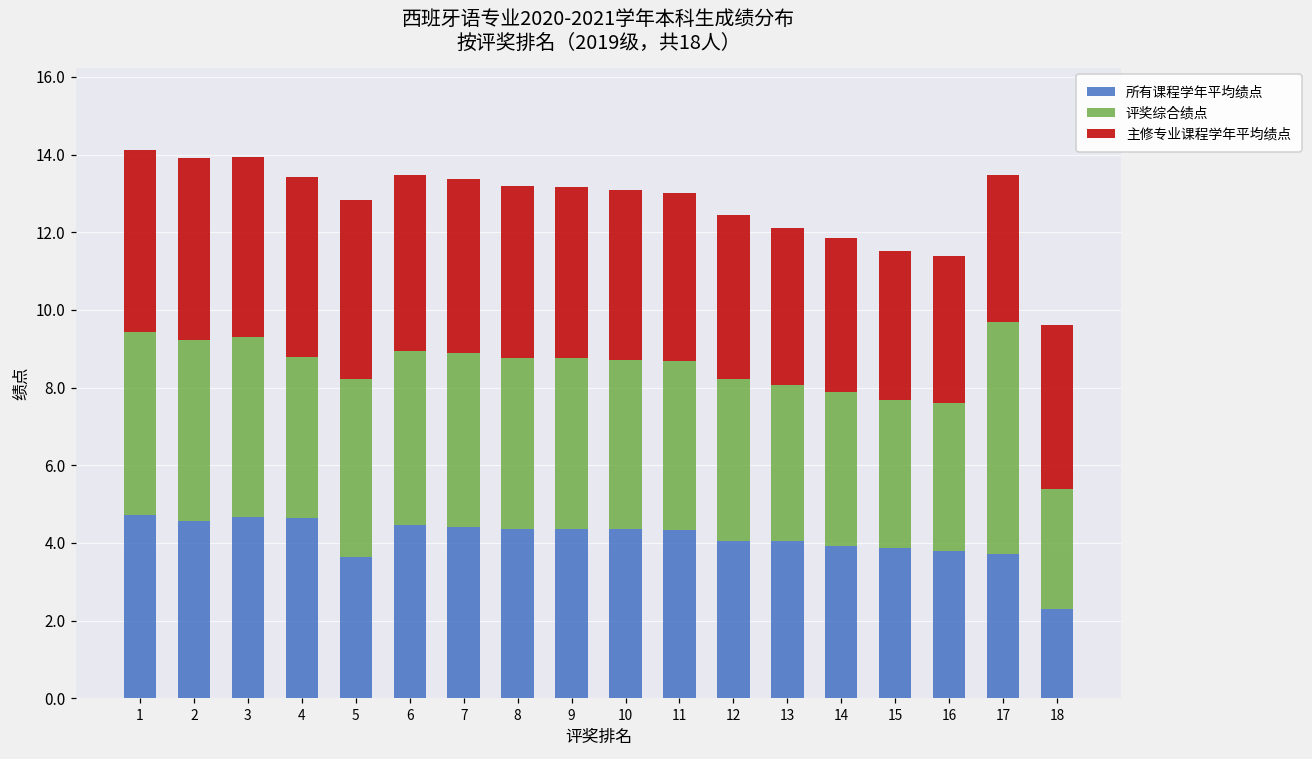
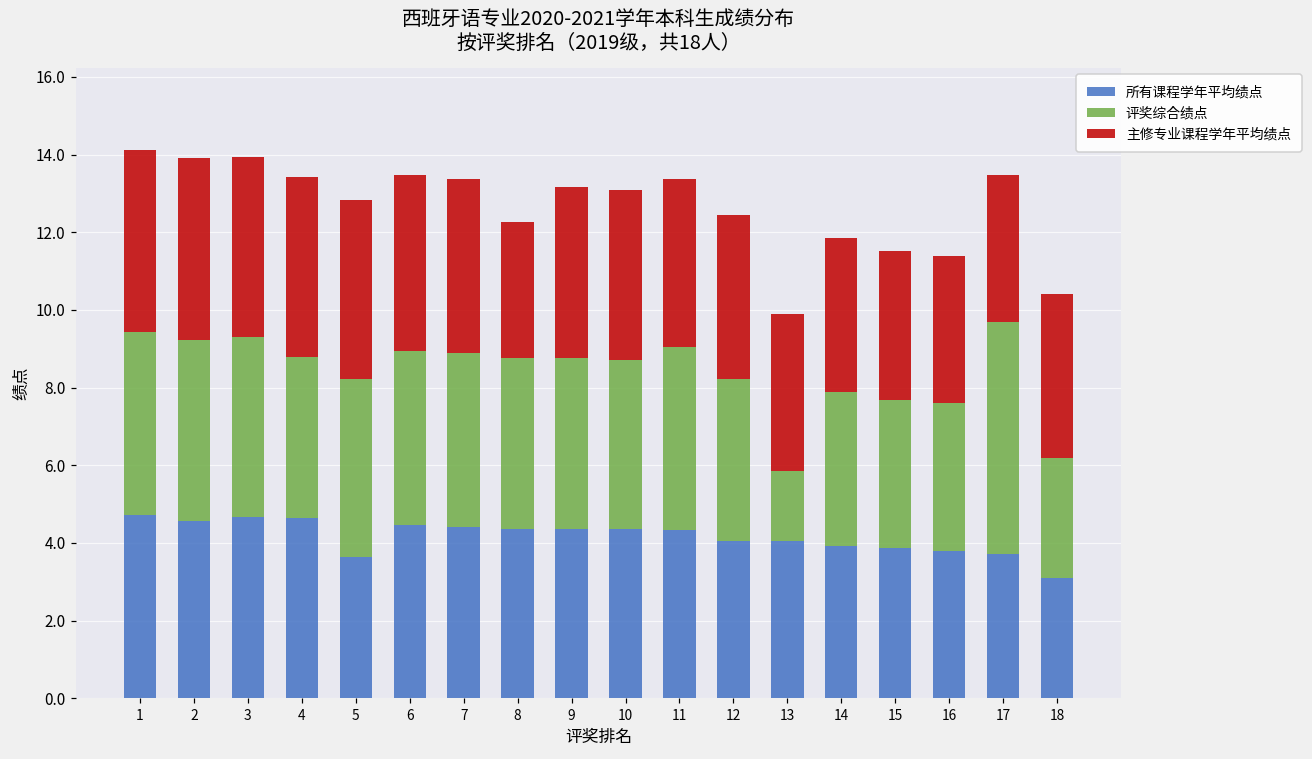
主修专业课程学年平均绩点, 8: 4.4 -> 3.5
评奖综合绩点, 11: 4.3 -> 4.7
评奖综合绩点, 13: 4.0 -> 1.8
所有课程学年平均绩点, 18: 2.3 -> 3.1
